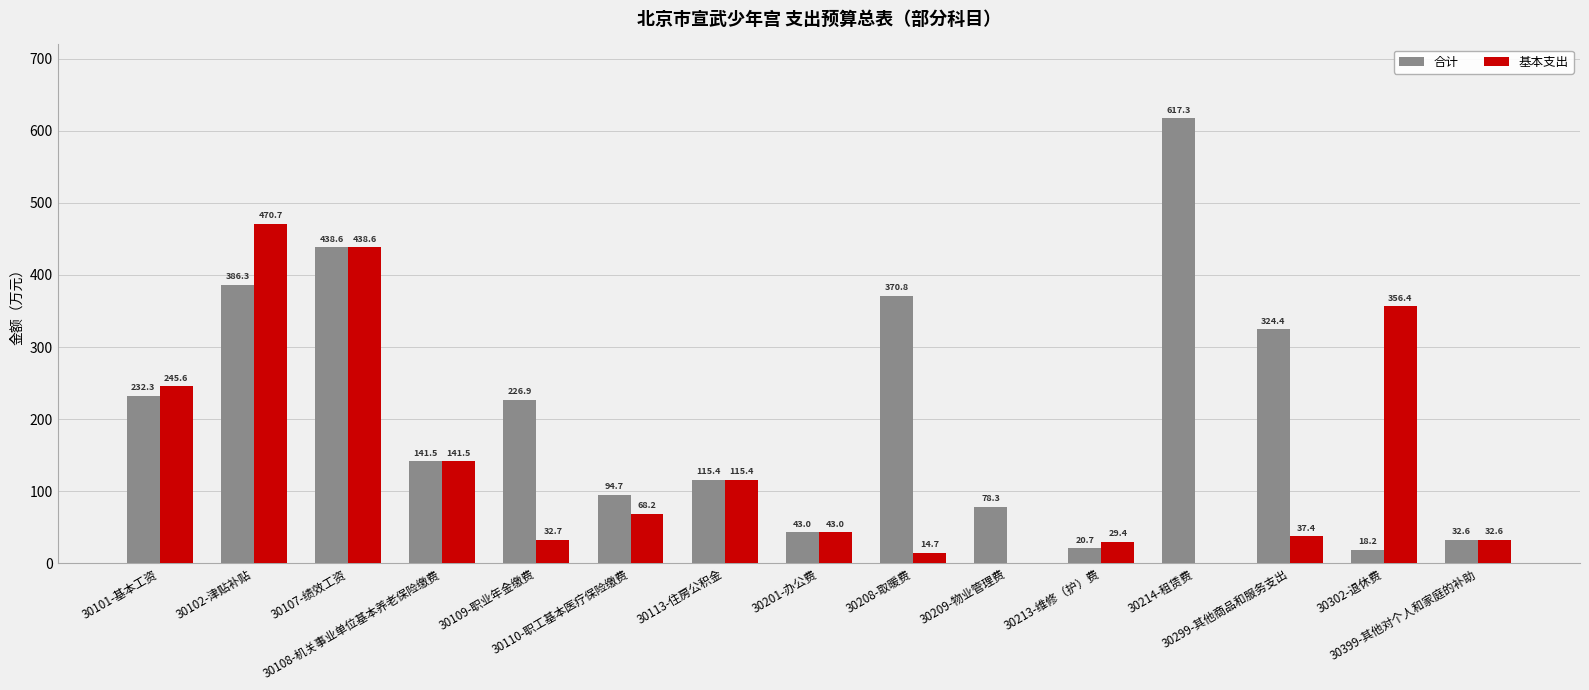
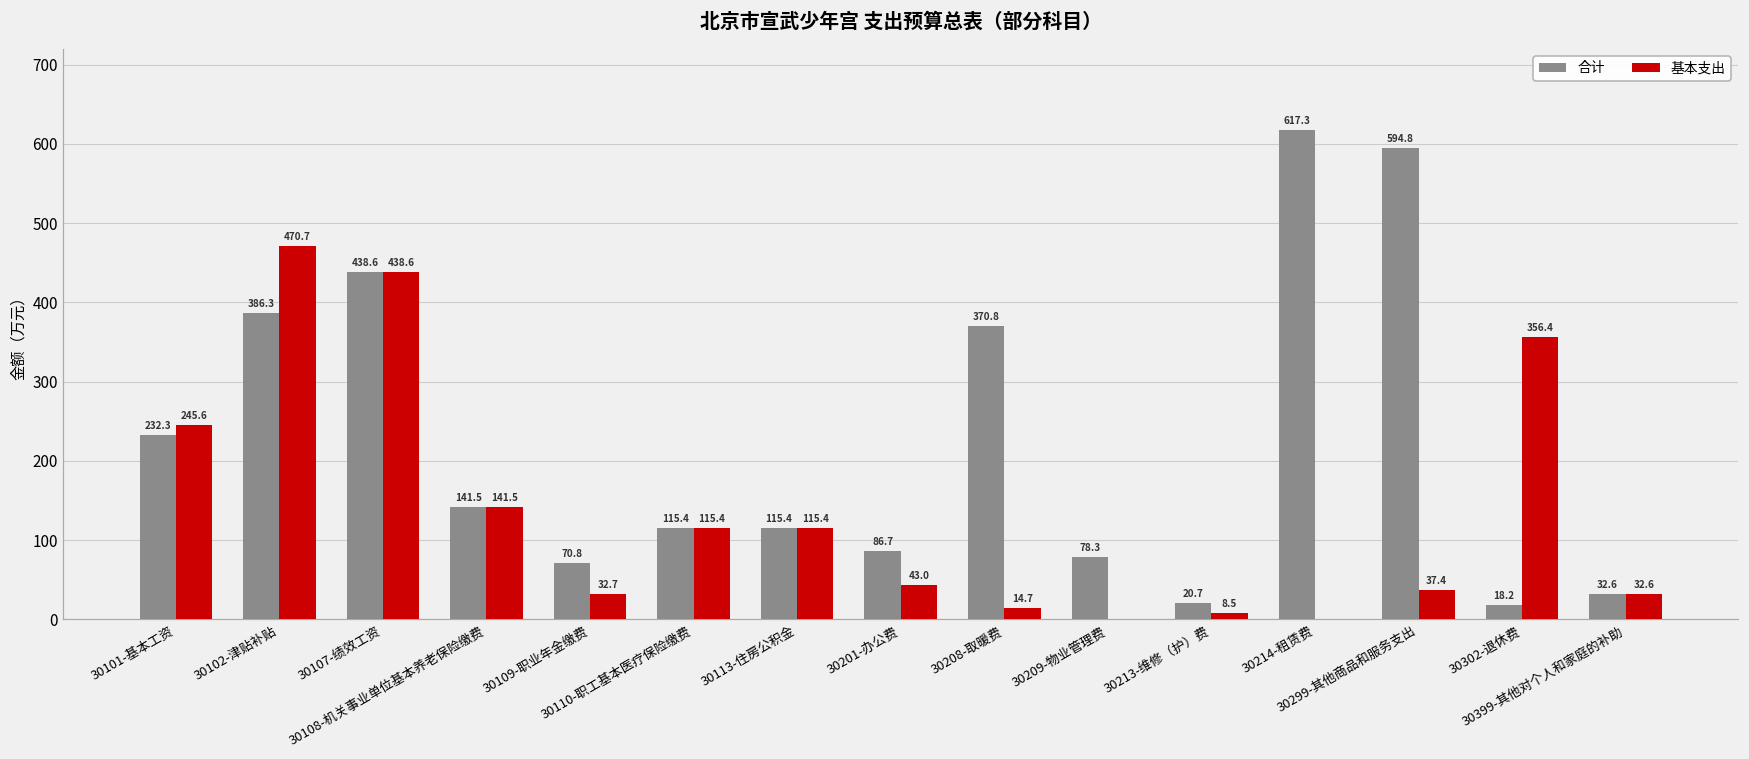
合计, 30109-职业年金缴费: 226.9 -> 70.8
合计, 30110-职工基本医疗保险缴费: 94.7 -> 115.4
基本支出, 30110-职工基本医疗保险缴费: 68.2 -> 115.4
合计, 30201-办公费: 43.0 -> 86.7
基本支出, 30213-维修（护）费: 29.4 -> 8.5
合计, 30299-其他商品和服务支出: 324.4 -> 594.8
